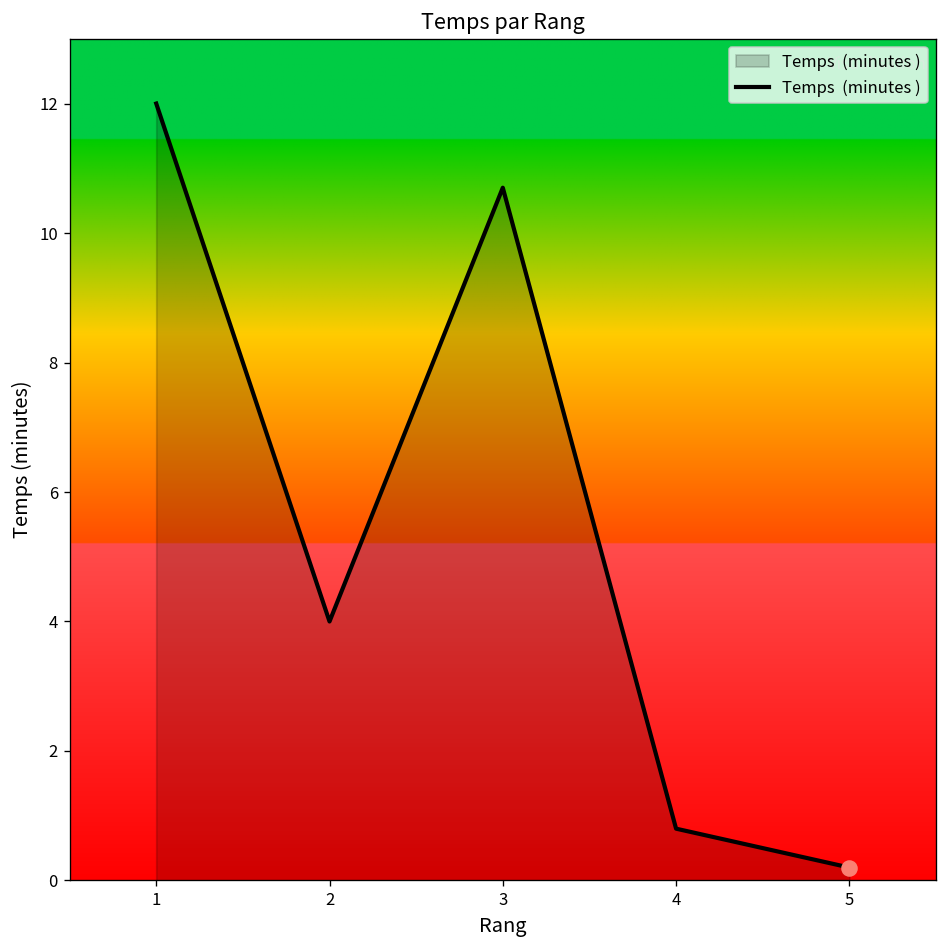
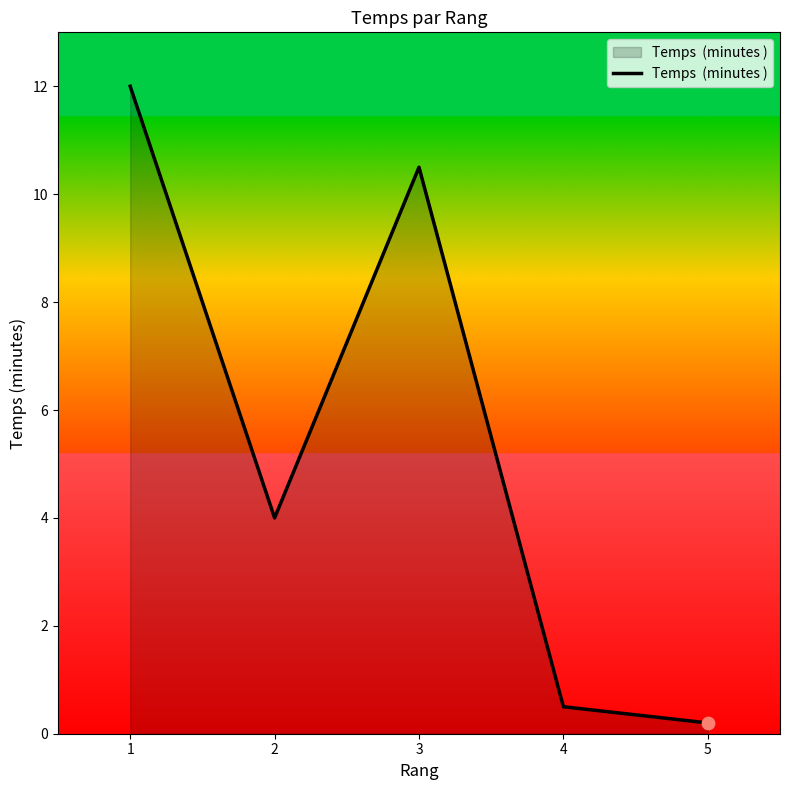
Temps (minutes ), 3: 10.7 -> 10.5
Temps (minutes ), 4: 0.8 -> 0.5
